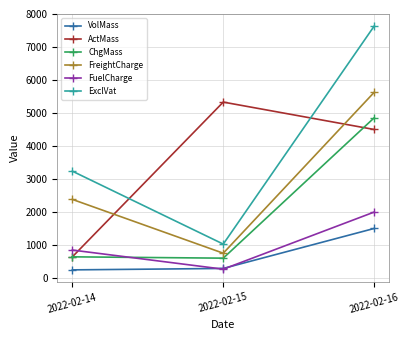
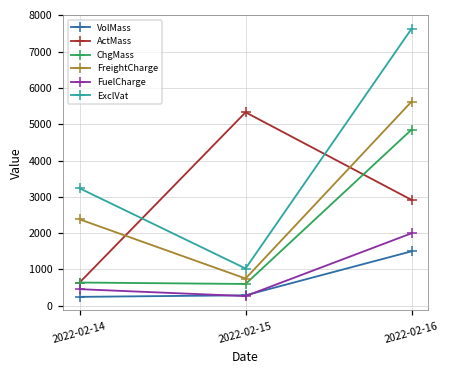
FuelCharge, 2022-02-14: 800 -> 500
ActMass, 2022-02-16: 4500 -> 2900
